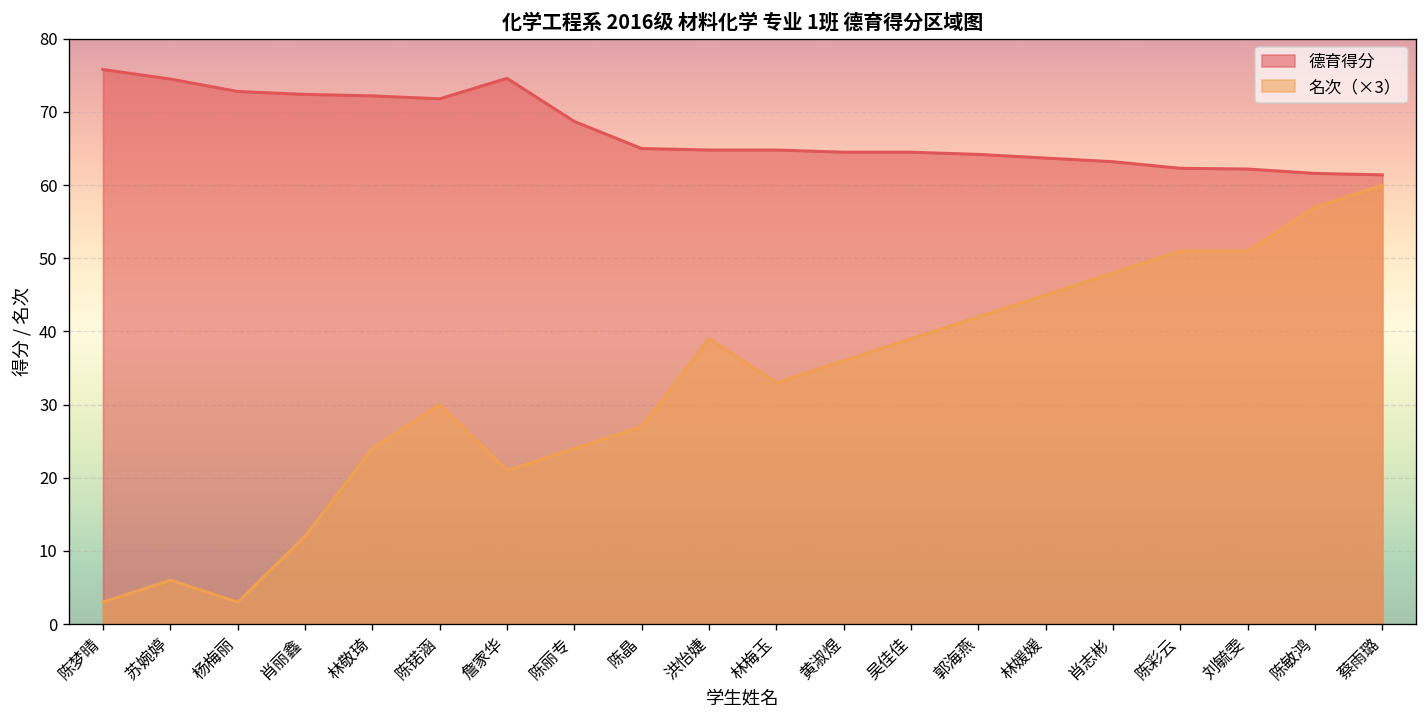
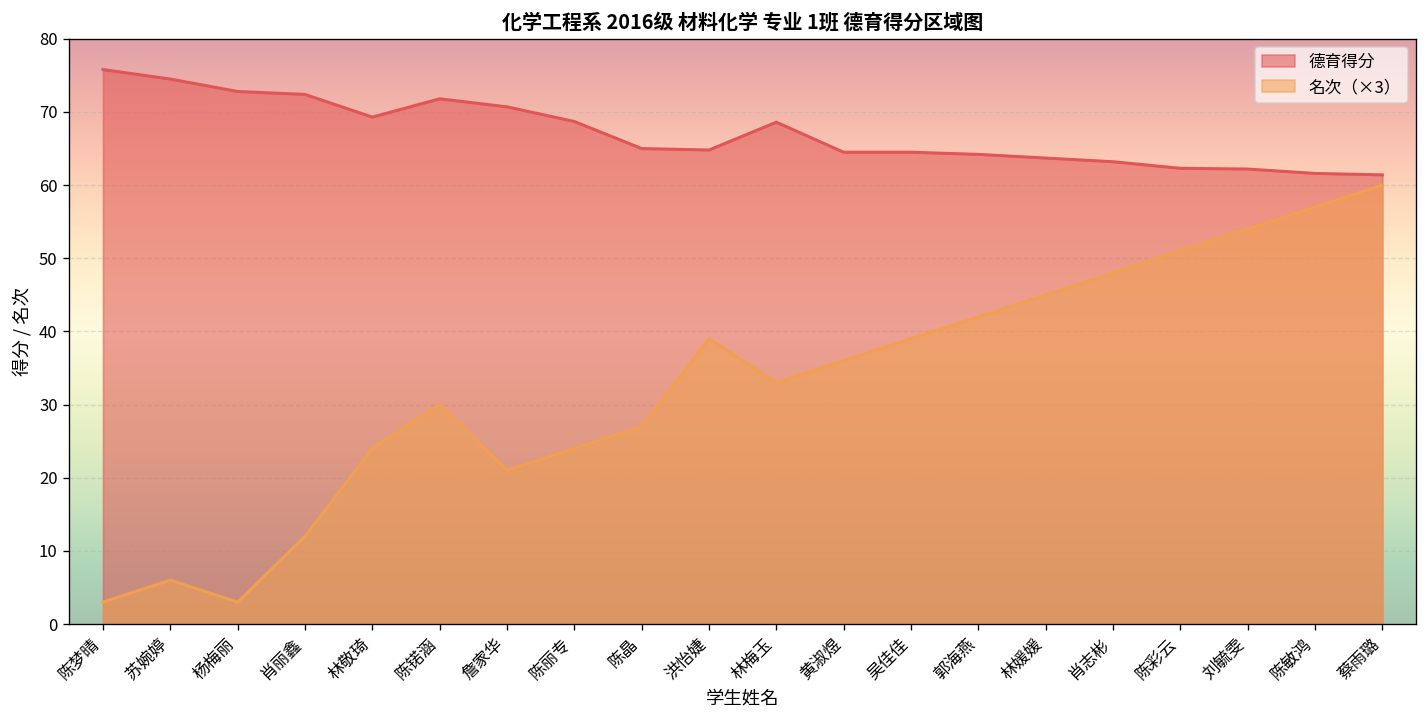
德育得分, 林敬琦: 72 -> 69
德育得分, 詹家华: 75 -> 71
德育得分, 林梅玉: 65 -> 69
名次（×3）, 刘毓雯: 51 -> 54
